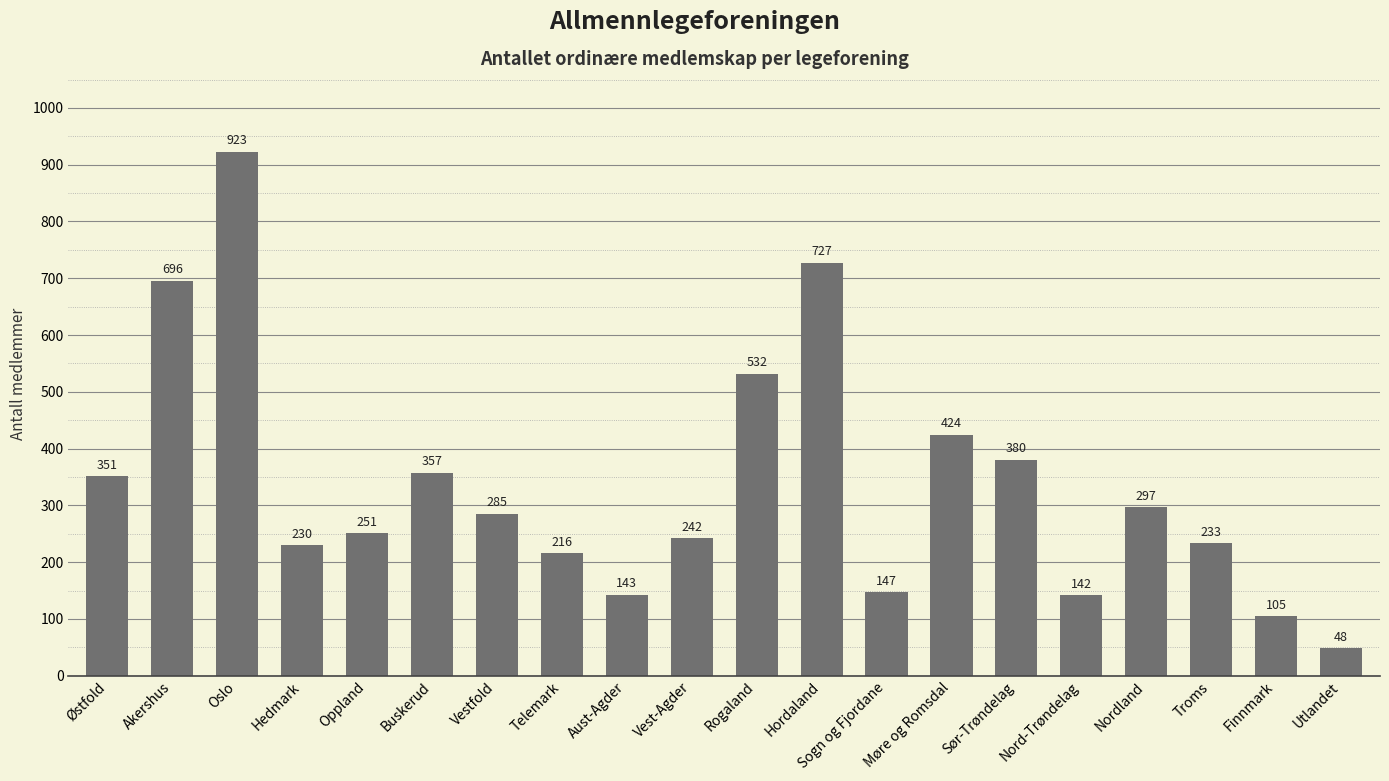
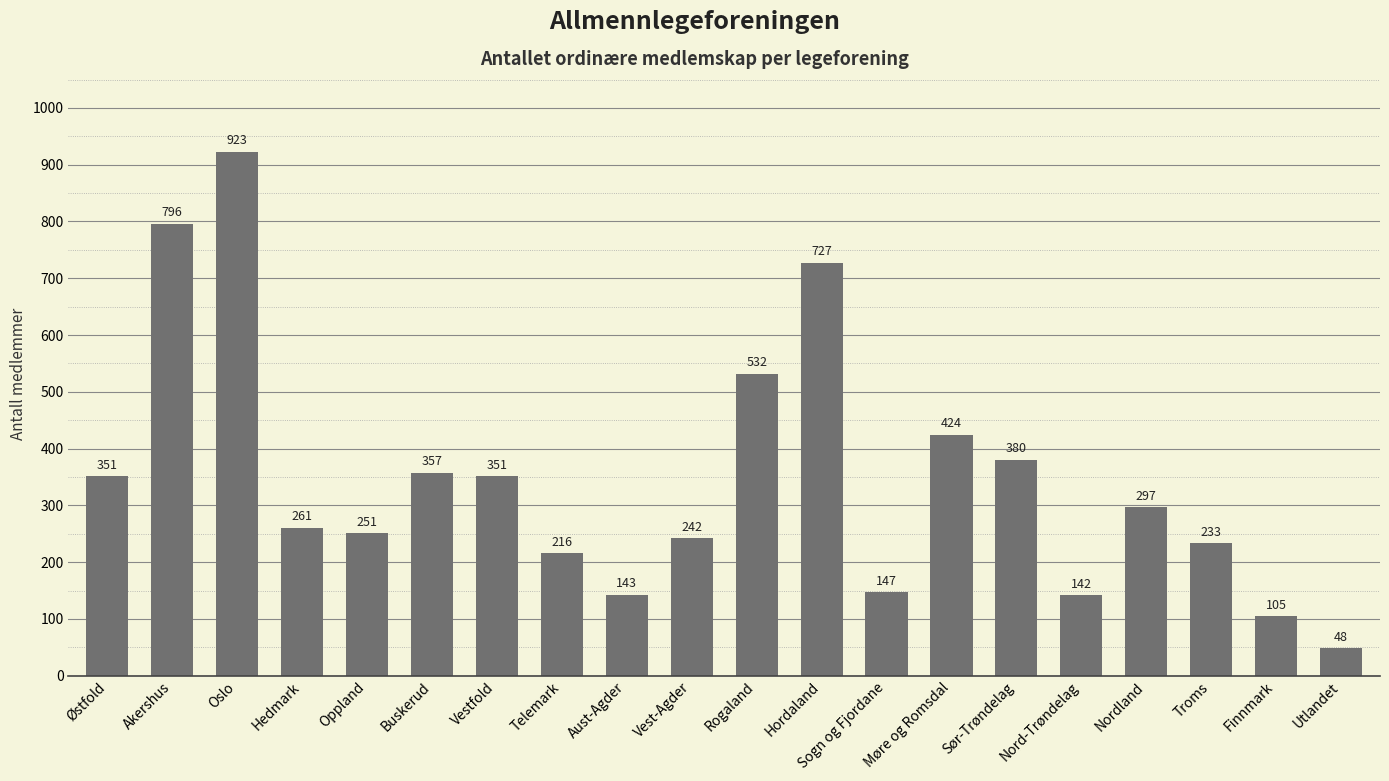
Akershus: 696 -> 796
Hedmark: 230 -> 261
Vestfold: 285 -> 351
